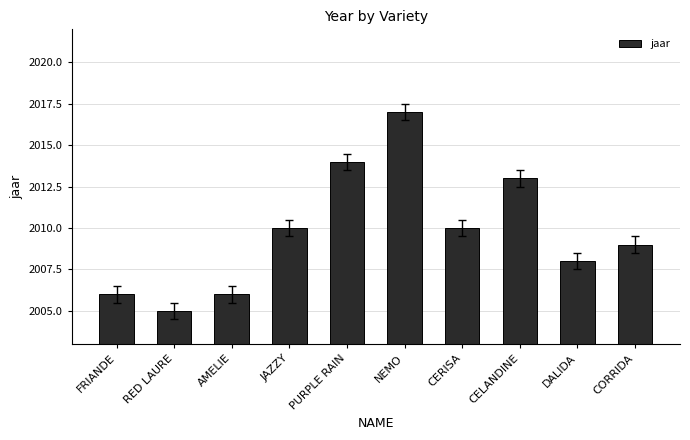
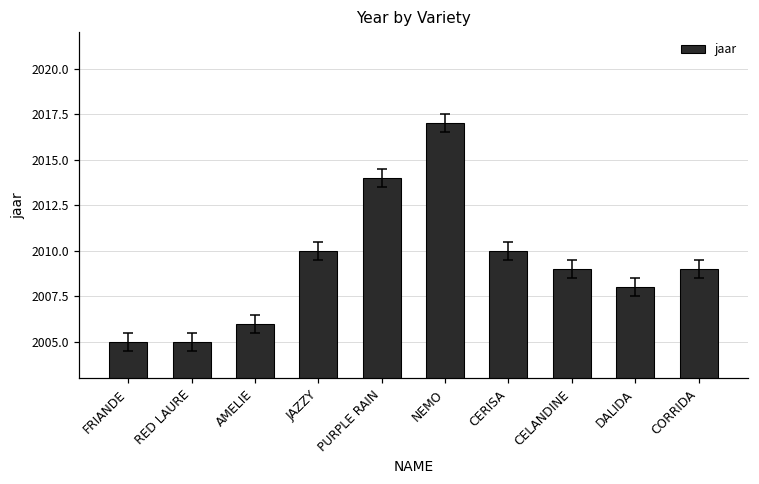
jaar, FRIANDE: 2006 -> 2005
jaar, CELANDINE: 2013 -> 2009
